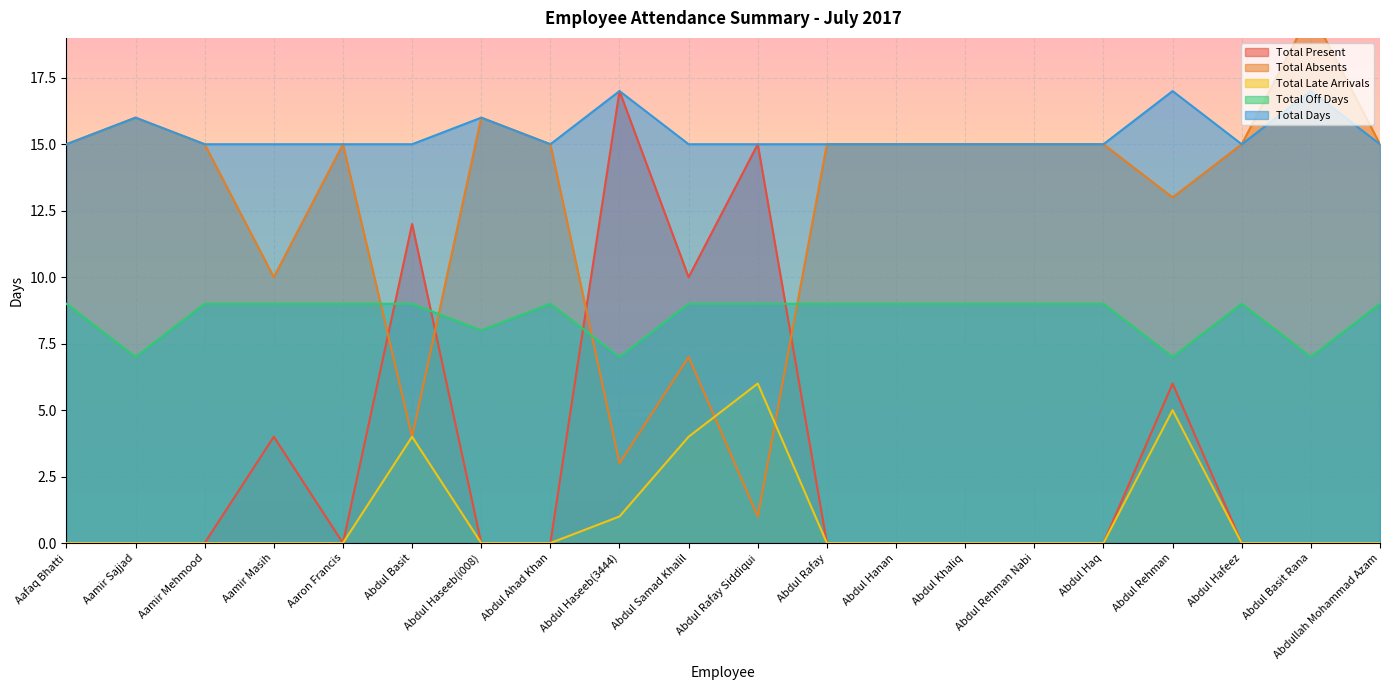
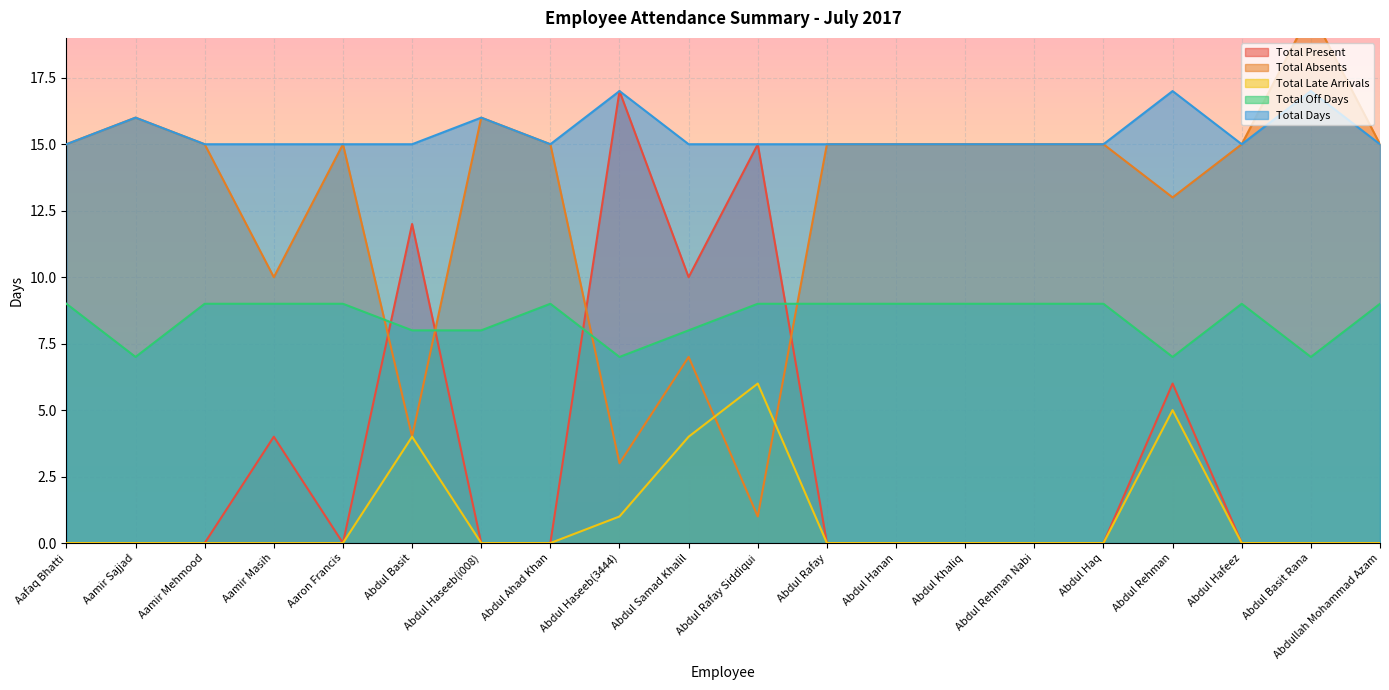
Total Off Days, Abdul Basit: 9 -> 8
Total Off Days, Abdul Samad Khalil: 9 -> 8
